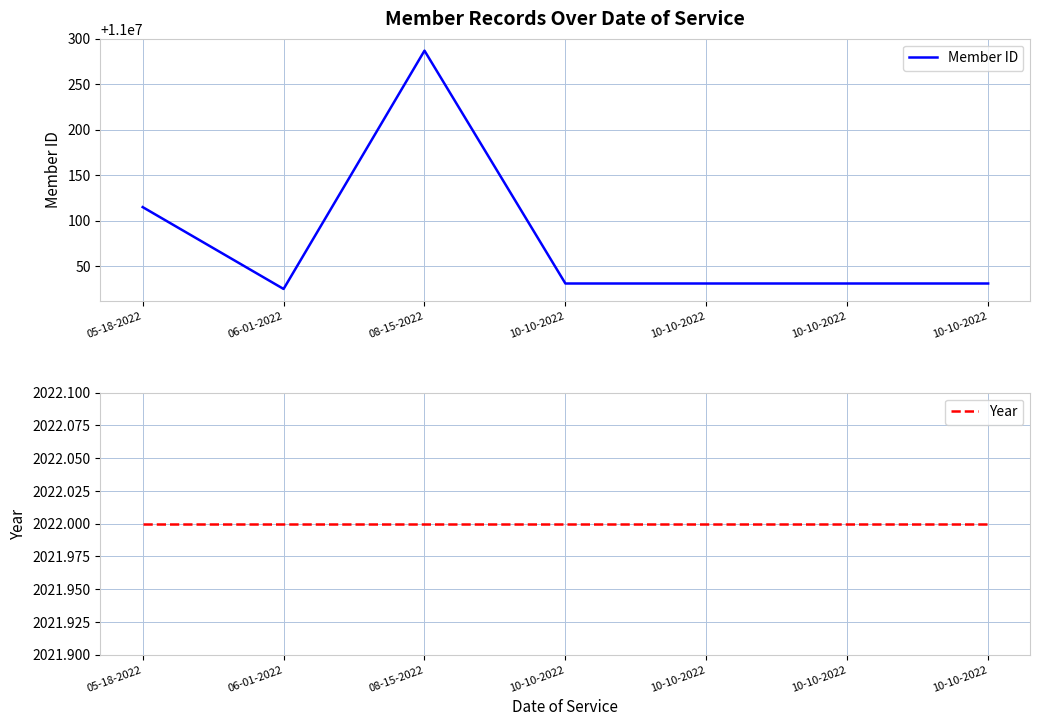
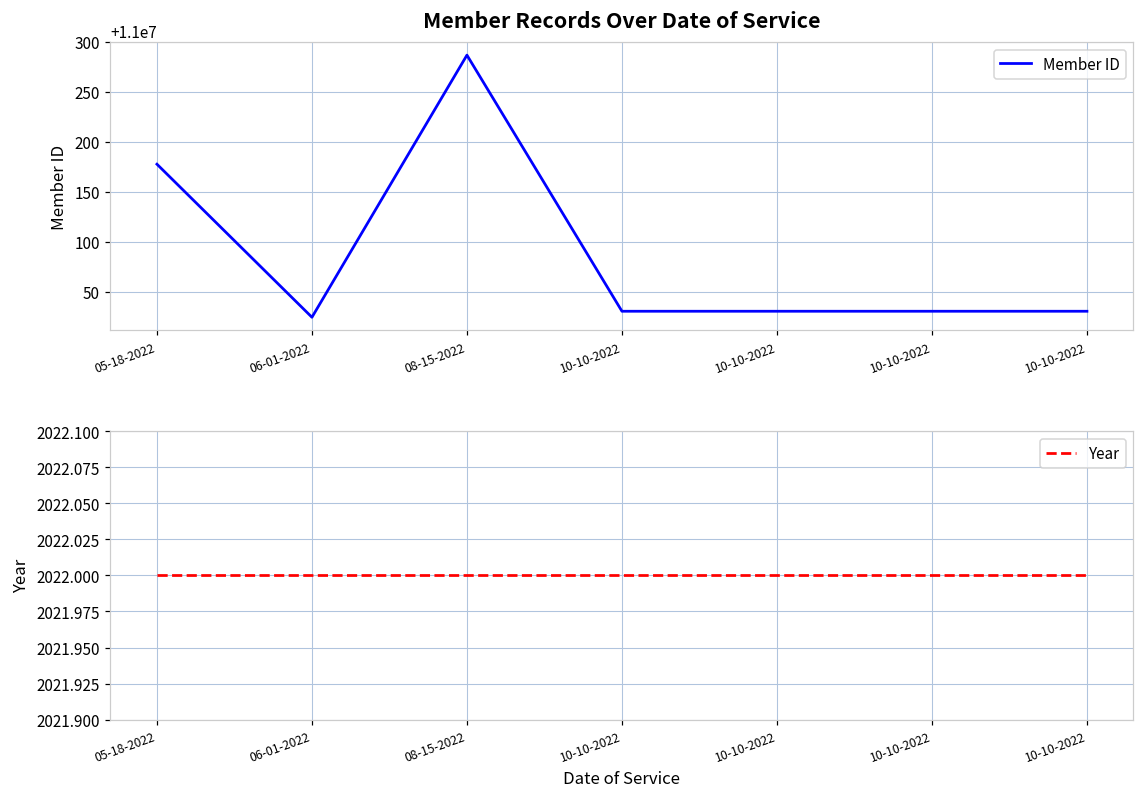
Member Records Over Date of Service, 05-18-2022: 11000120 -> 11000180
